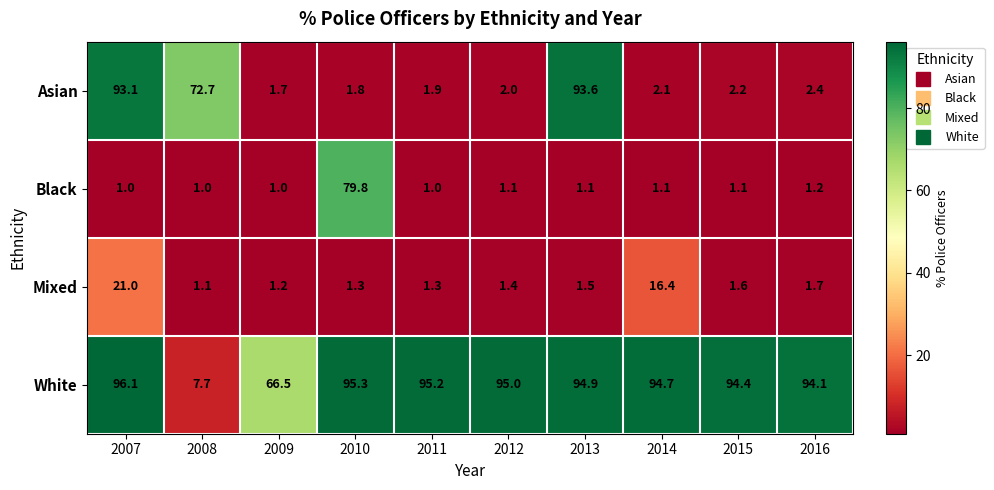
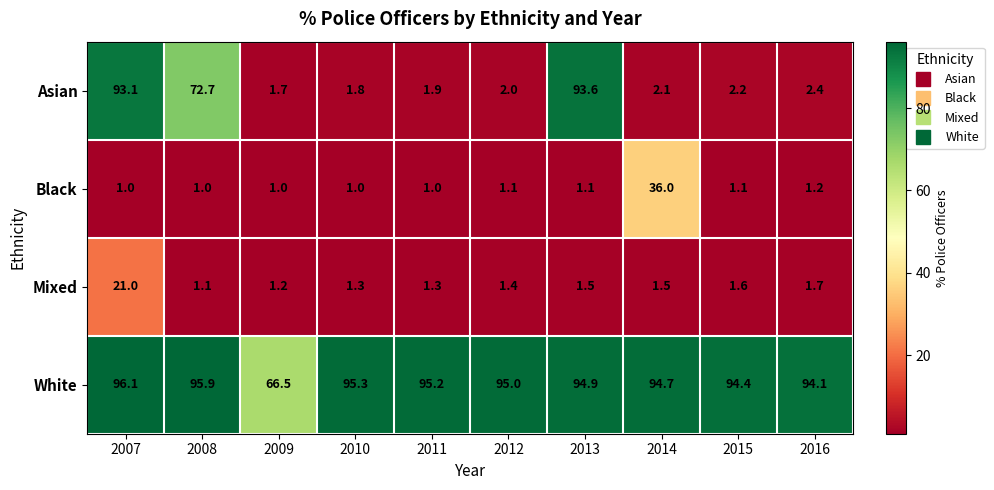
Black, 2010: 79.8 -> 1.0
Black, 2014: 1.1 -> 36.0
Mixed, 2014: 16.4 -> 1.5
White, 2008: 7.7 -> 95.9
